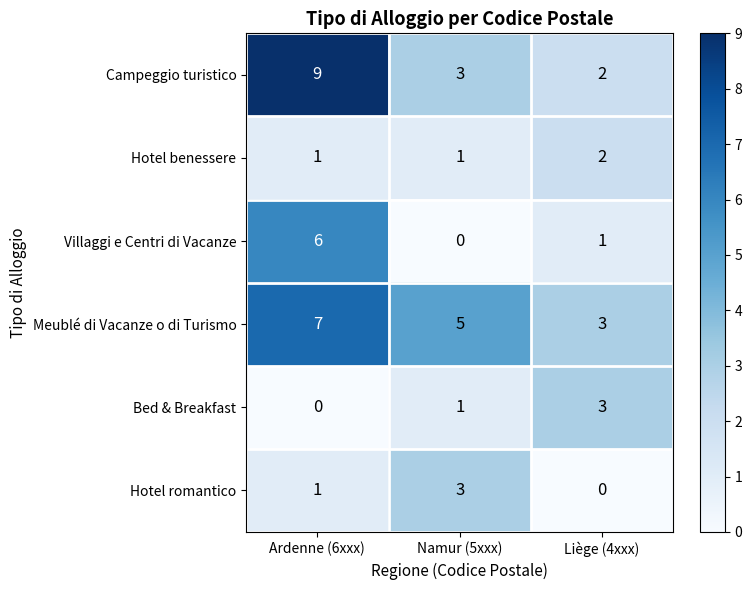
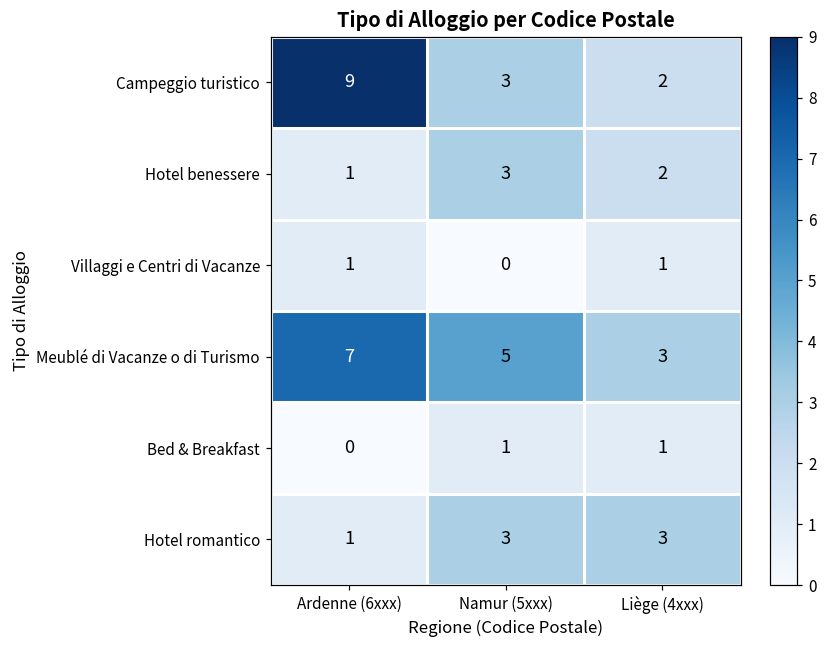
Hotel benessere, Namur (5xxx): 1 -> 3
Villaggi e Centri di Vacanze, Ardenne (6xxx): 6 -> 1
Bed & Breakfast, Liège (4xxx): 3 -> 1
Hotel romantico, Liège (4xxx): 0 -> 3
